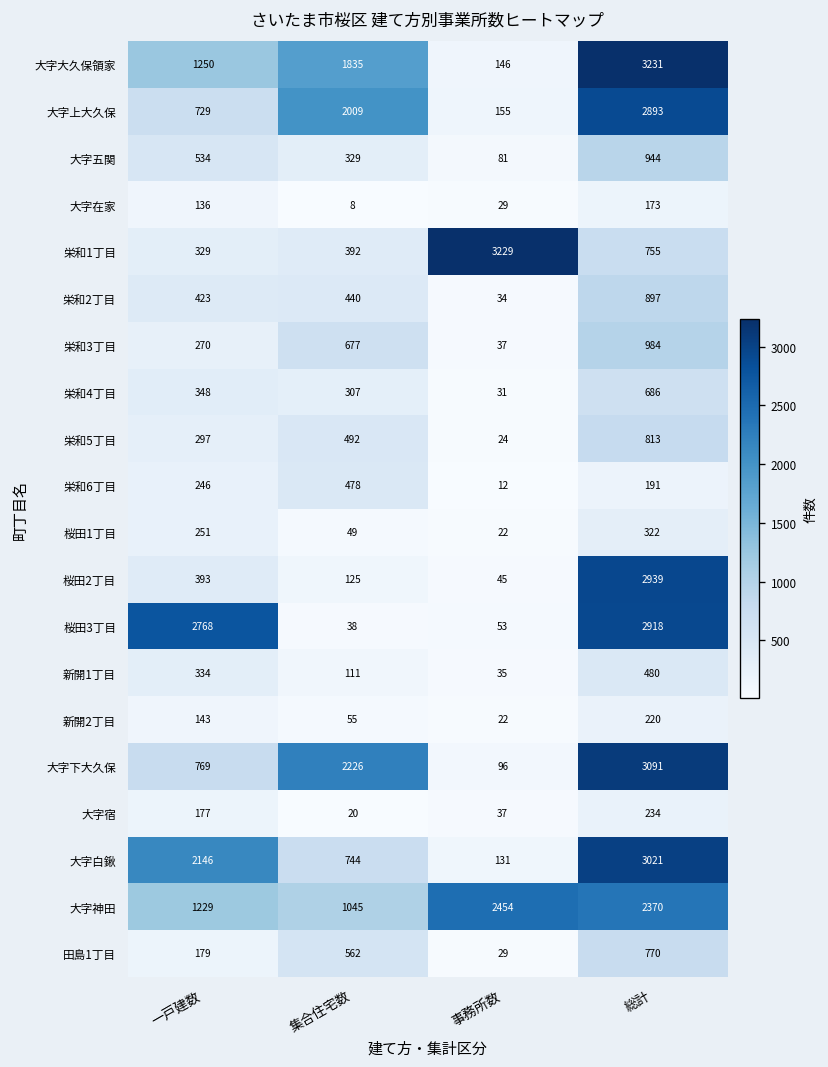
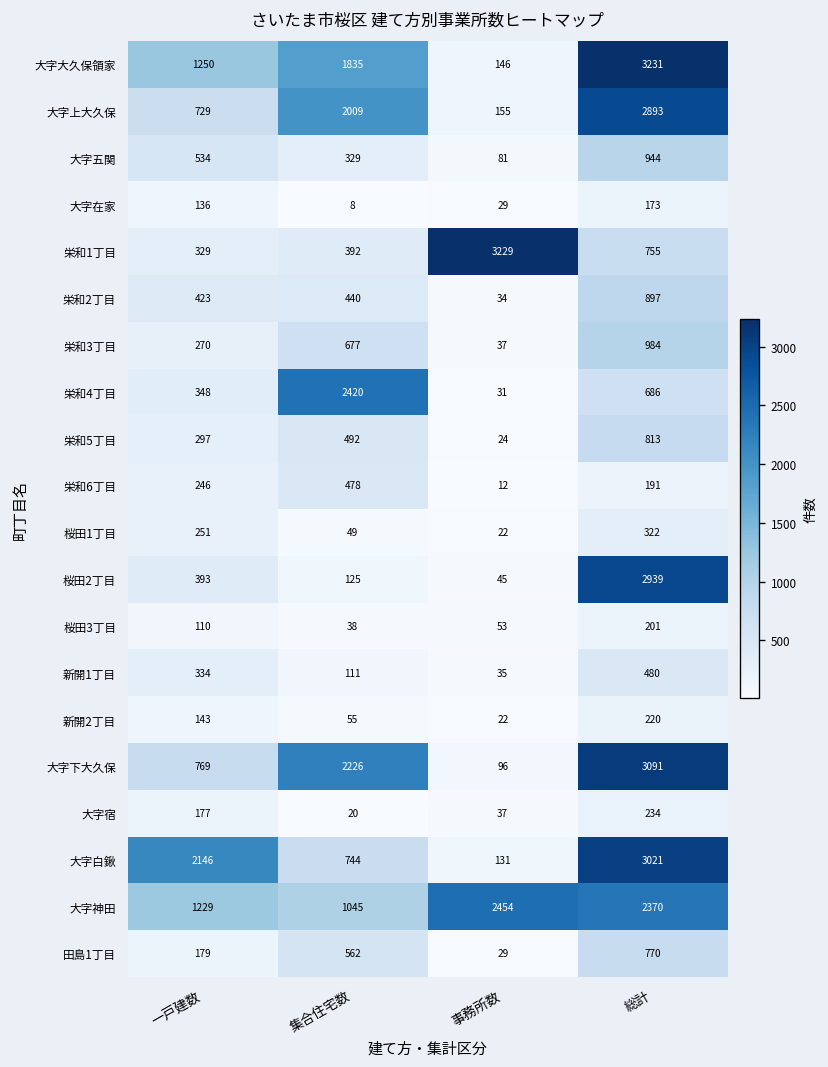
栄和4丁目, 集合住宅数: 307 -> 2420
桜田3丁目, 一戸建数: 2768 -> 110
桜田3丁目, 総計: 2918 -> 201
